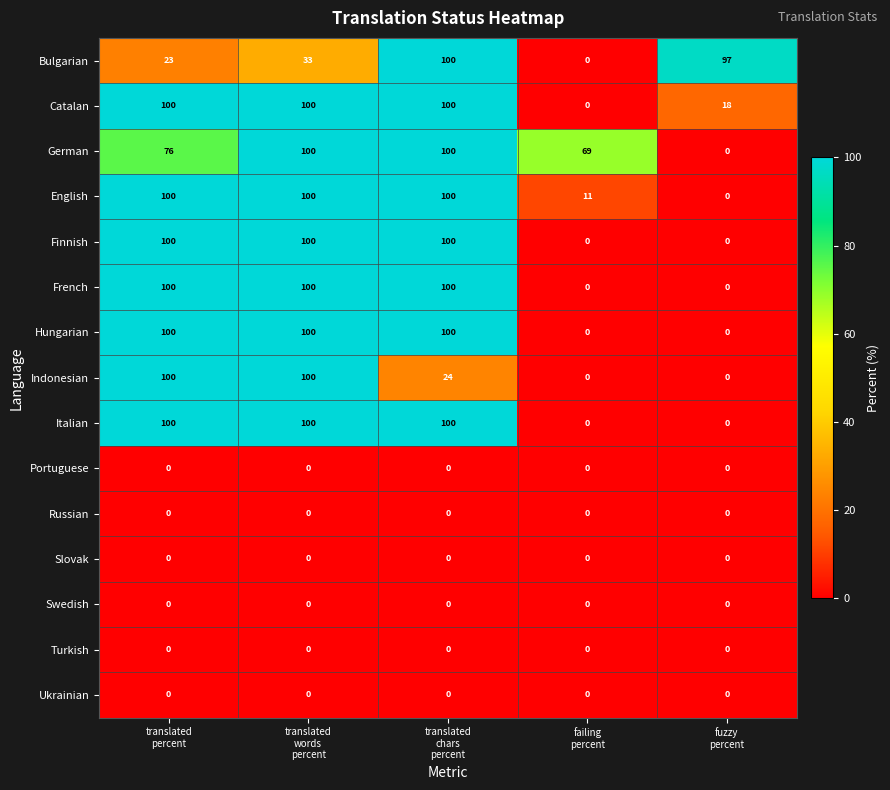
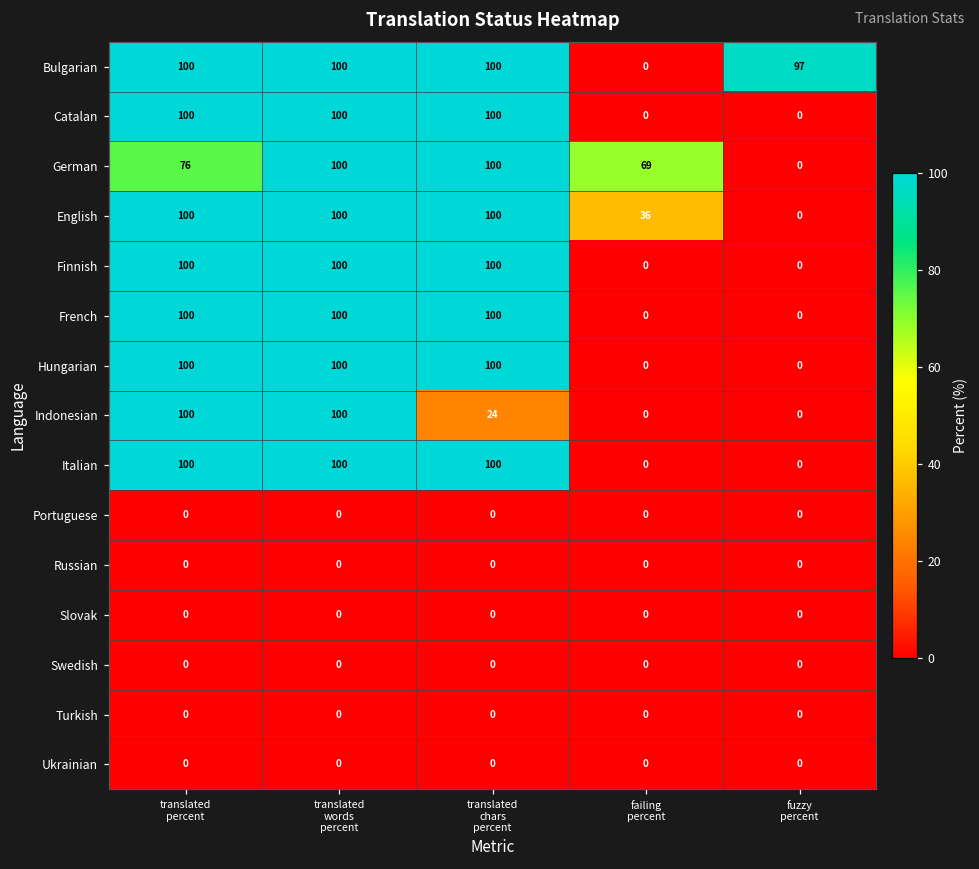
Bulgarian, translated percent: 23 -> 100
Bulgarian, translated words percent: 33 -> 100
Catalan, fuzzy percent: 18 -> 0
English, failing percent: 11 -> 36
